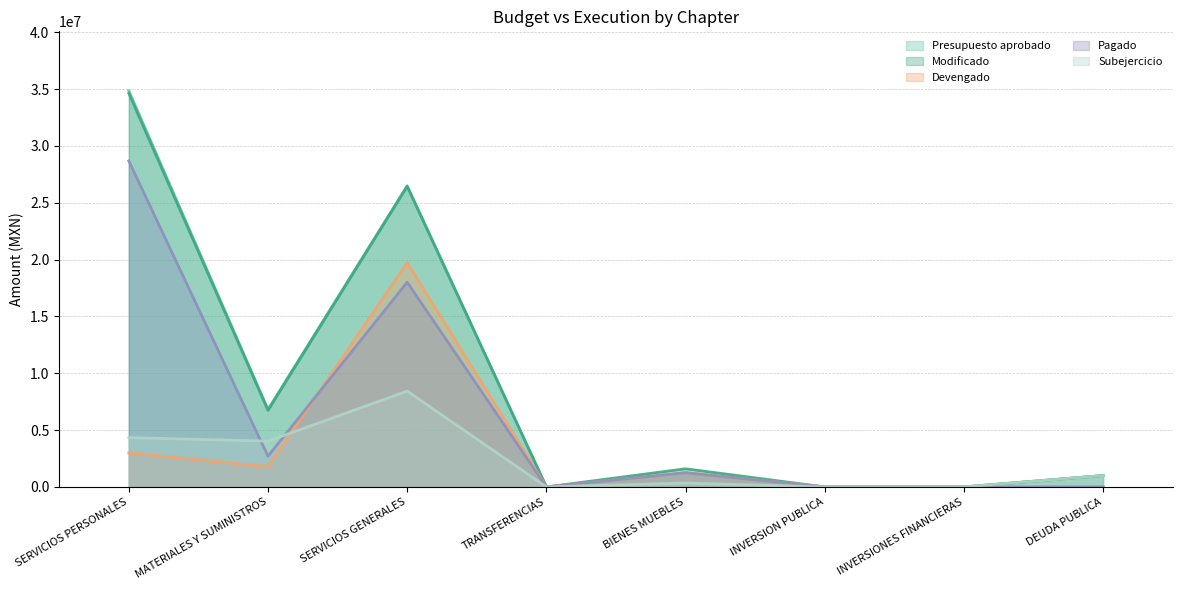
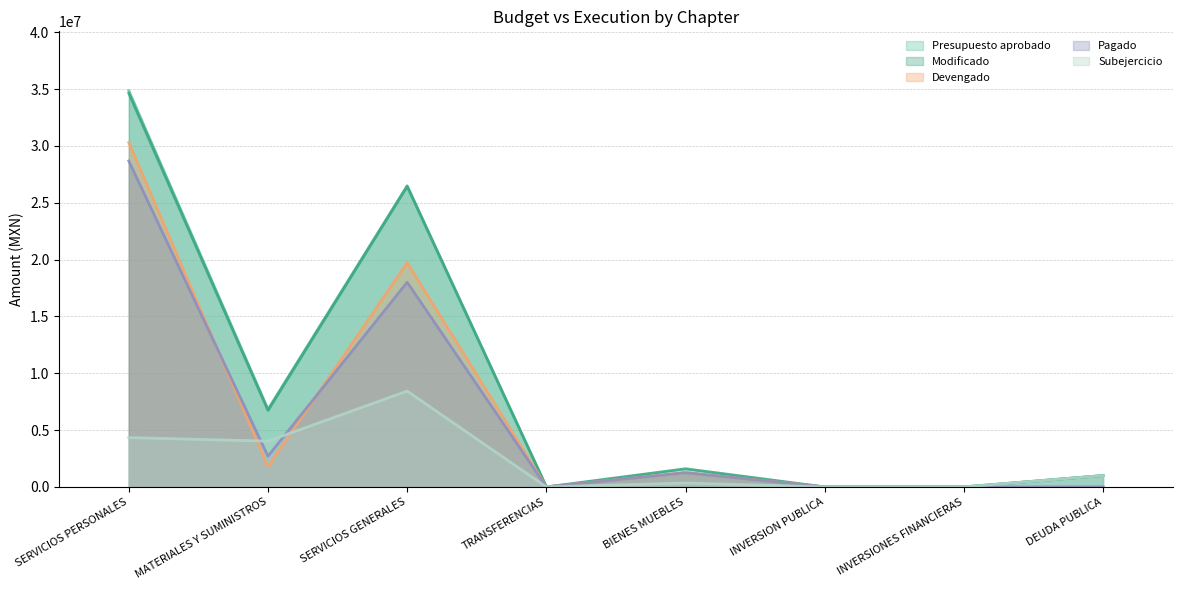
Devengado, SERVICIOS PERSONALES: 3000000 -> 30300000
